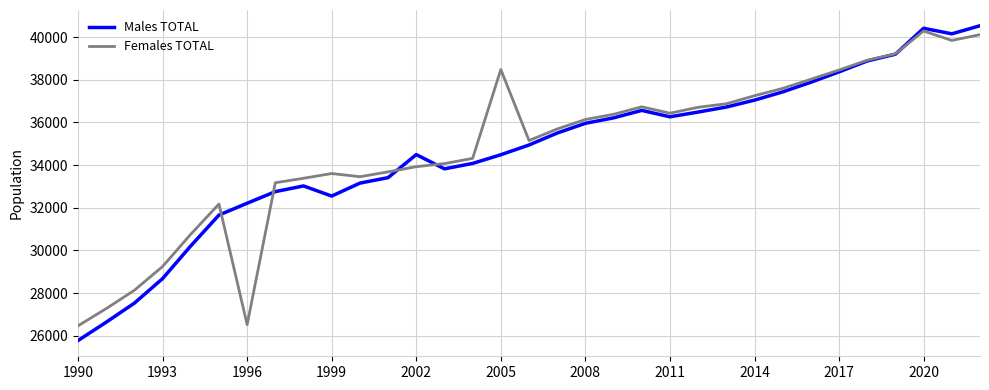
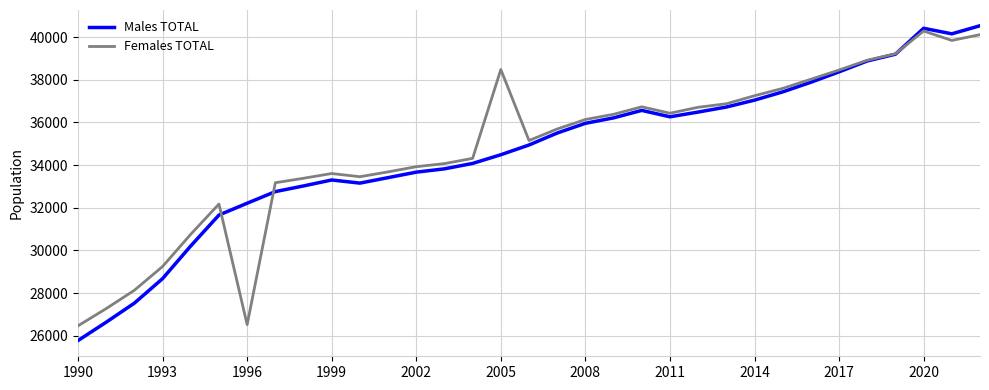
Males TOTAL, 1999: 32600 -> 33300
Males TOTAL, 2002: 34500 -> 33700
